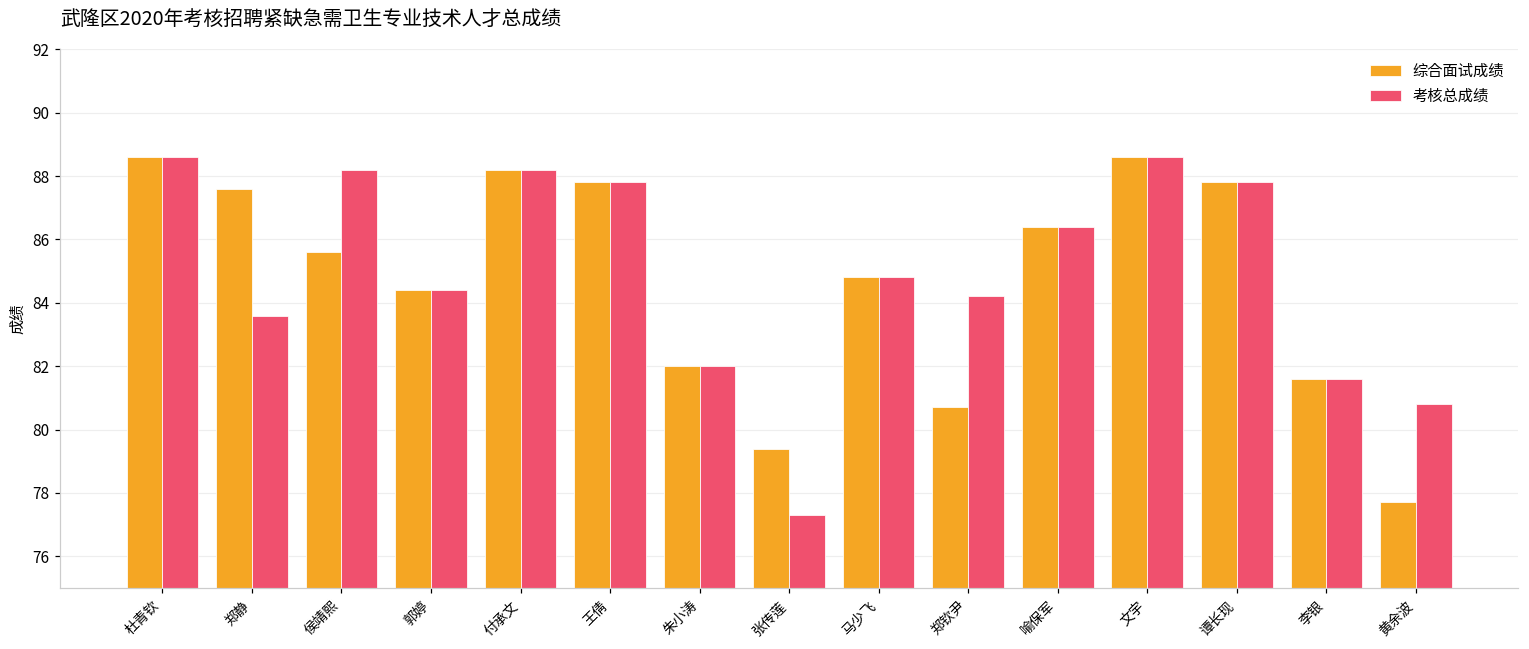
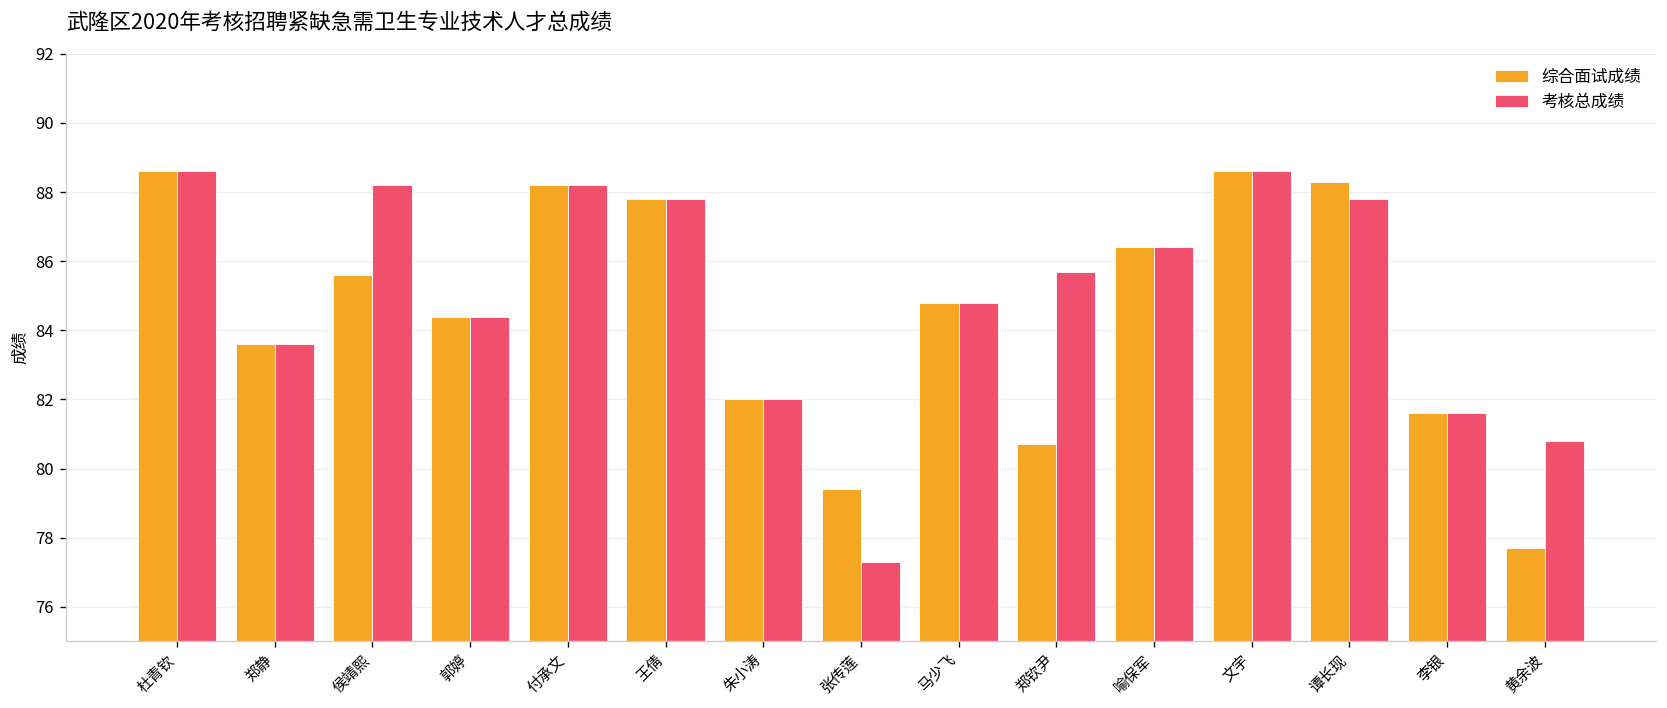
综合面试成绩, 郑静: 87.6 -> 83.6
考核总成绩, 郑钦尹: 84.2 -> 85.7
综合面试成绩, 谭长现: 87.8 -> 88.3
